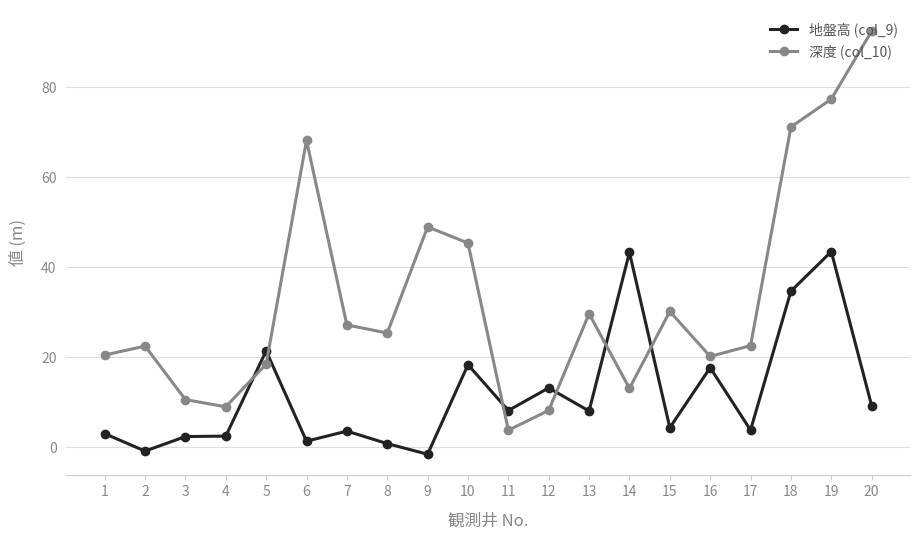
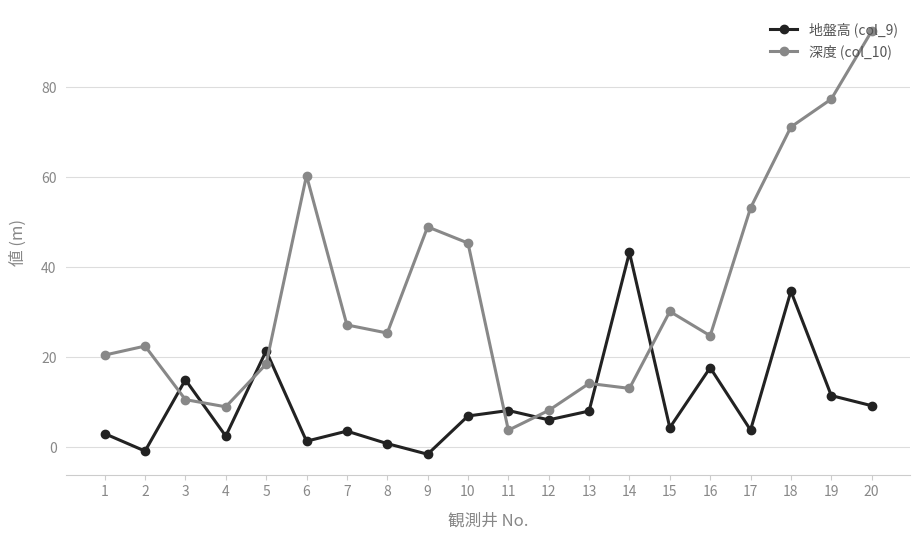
地盤高 (col_9), 3: 2 -> 15
深度 (col_10), 6: 68 -> 60
地盤高 (col_9), 10: 18 -> 7
地盤高 (col_9), 12: 13 -> 6
深度 (col_10), 13: 30 -> 14
深度 (col_10), 16: 20 -> 25
深度 (col_10), 17: 23 -> 53
地盤高 (col_9), 19: 44 -> 12
